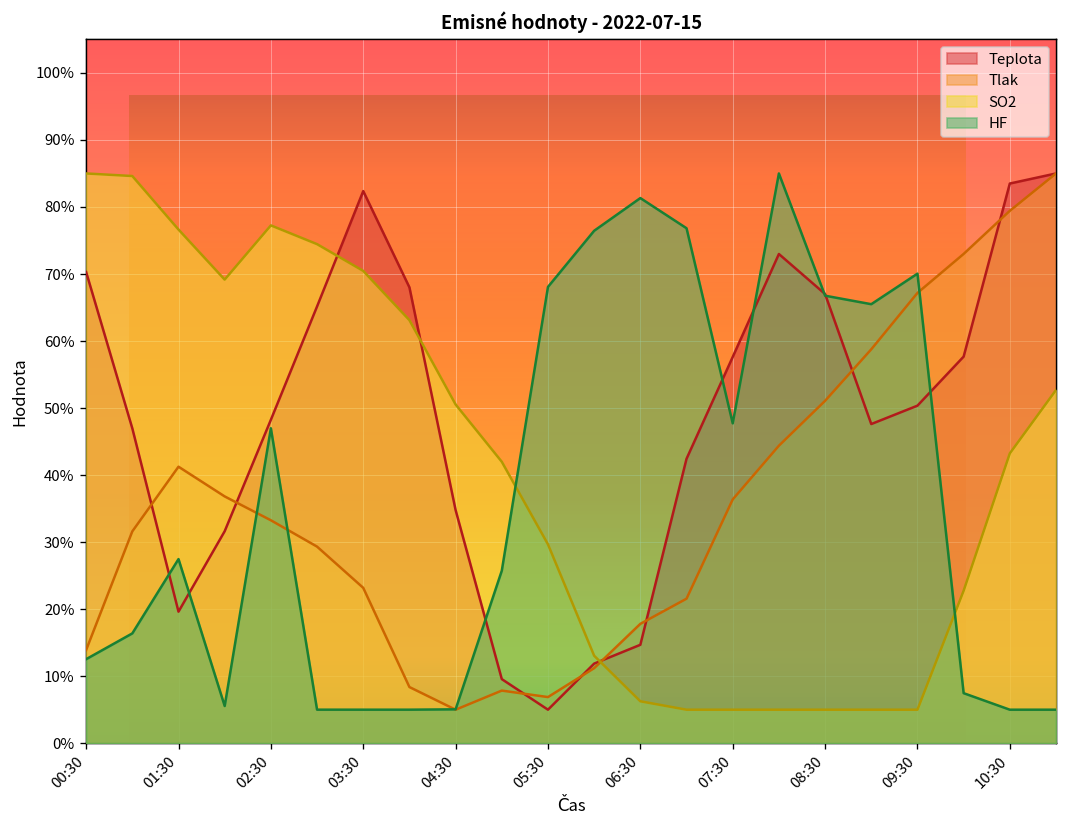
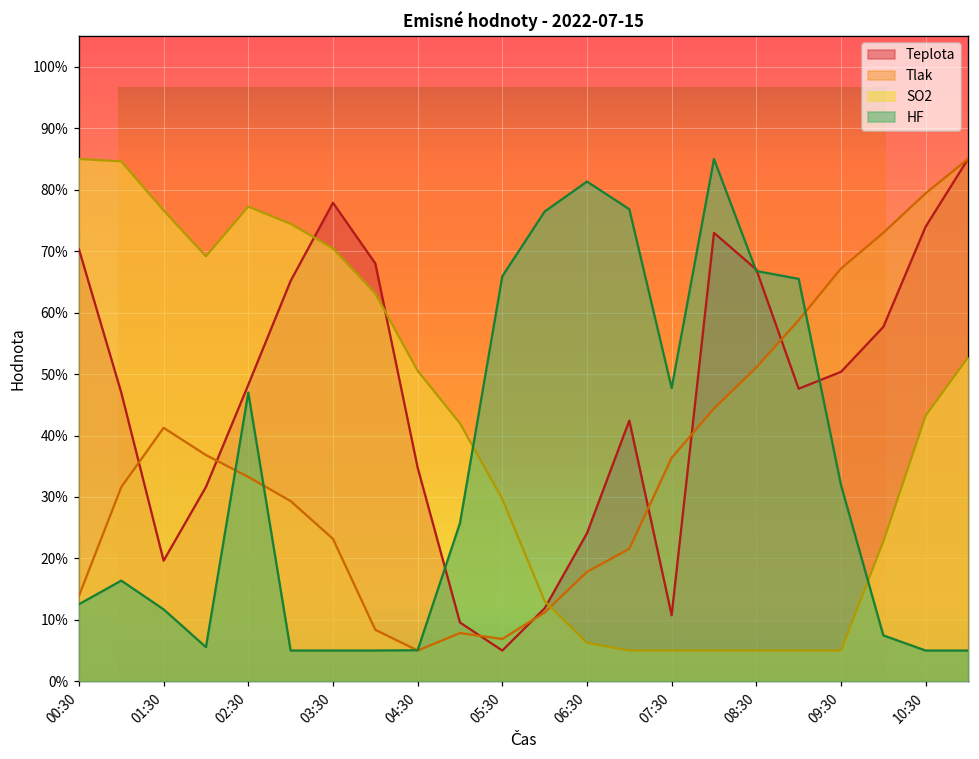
Emisné hodnoty - 2022-07-15, HF, 01:30: 27% -> 12%
Emisné hodnoty - 2022-07-15, Teplota, 03:30: 82% -> 78%
Emisné hodnoty - 2022-07-15, HF, 05:30: 68% -> 66%
Emisné hodnoty - 2022-07-15, Teplota, 06:30: 15% -> 24%
Emisné hodnoty - 2022-07-15, Teplota, 07:30: 58% -> 11%
Emisné hodnoty - 2022-07-15, HF, 09:30: 70% -> 32%
Emisné hodnoty - 2022-07-15, Teplota, 10:30: 83% -> 74%
